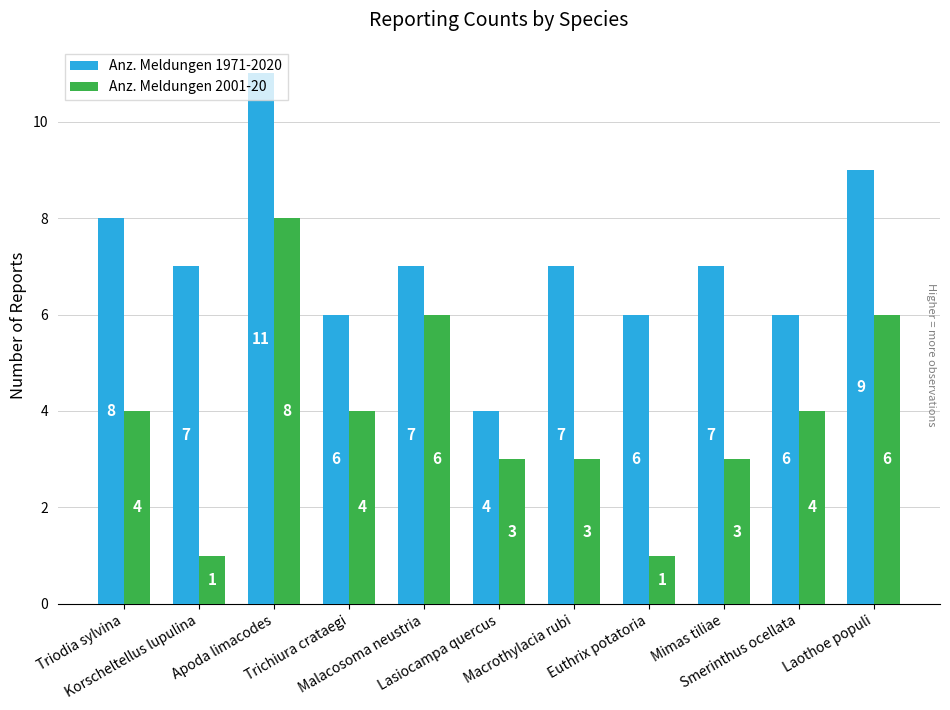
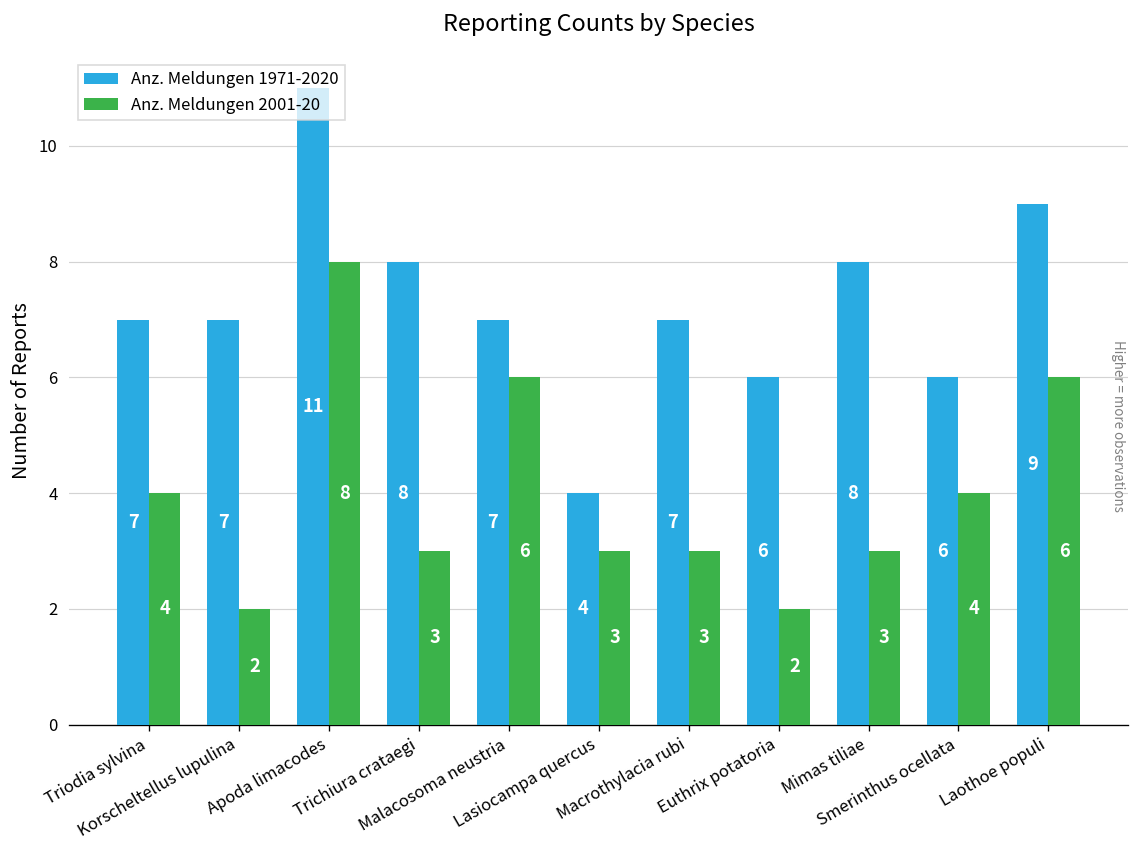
Anz. Meldungen 1971-2020, Triodia sylvina: 8 -> 7
Anz. Meldungen 2001-20, Korscheltellus lupulina: 1 -> 2
Anz. Meldungen 1971-2020, Trichiura crataegi: 6 -> 8
Anz. Meldungen 2001-20, Trichiura crataegi: 4 -> 3
Anz. Meldungen 2001-20, Euthrix potatoria: 1 -> 2
Anz. Meldungen 1971-2020, Mimas tiliae: 7 -> 8
